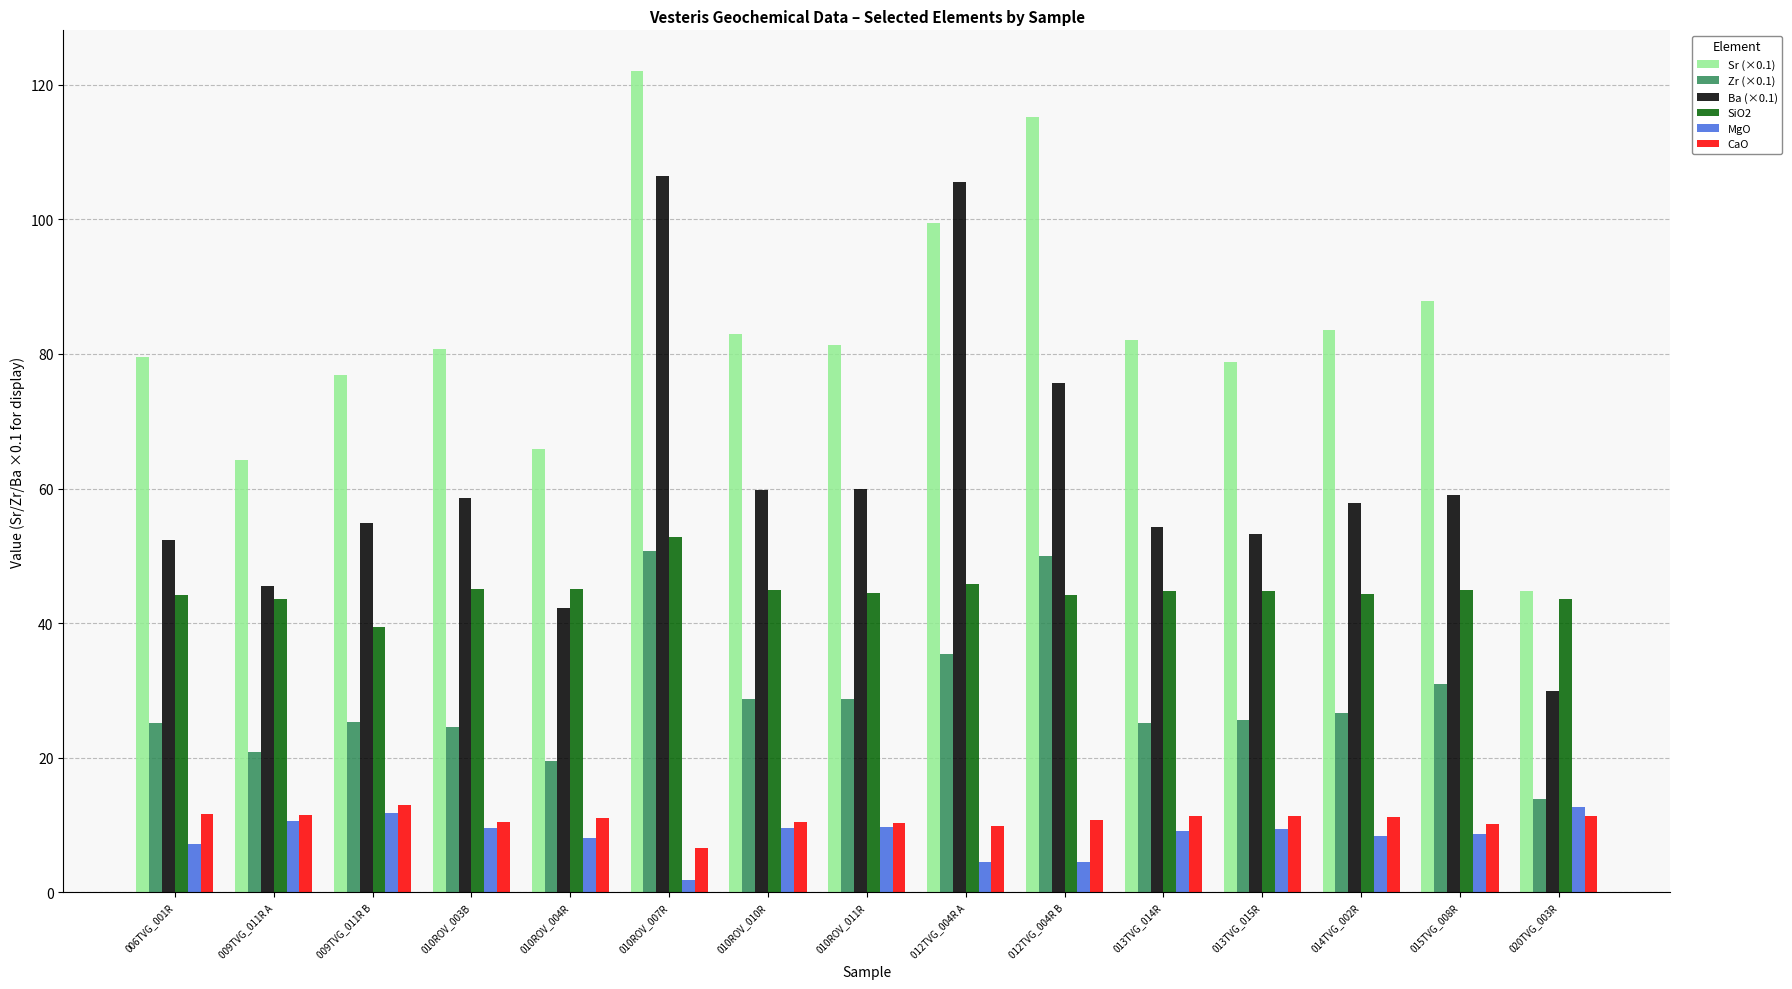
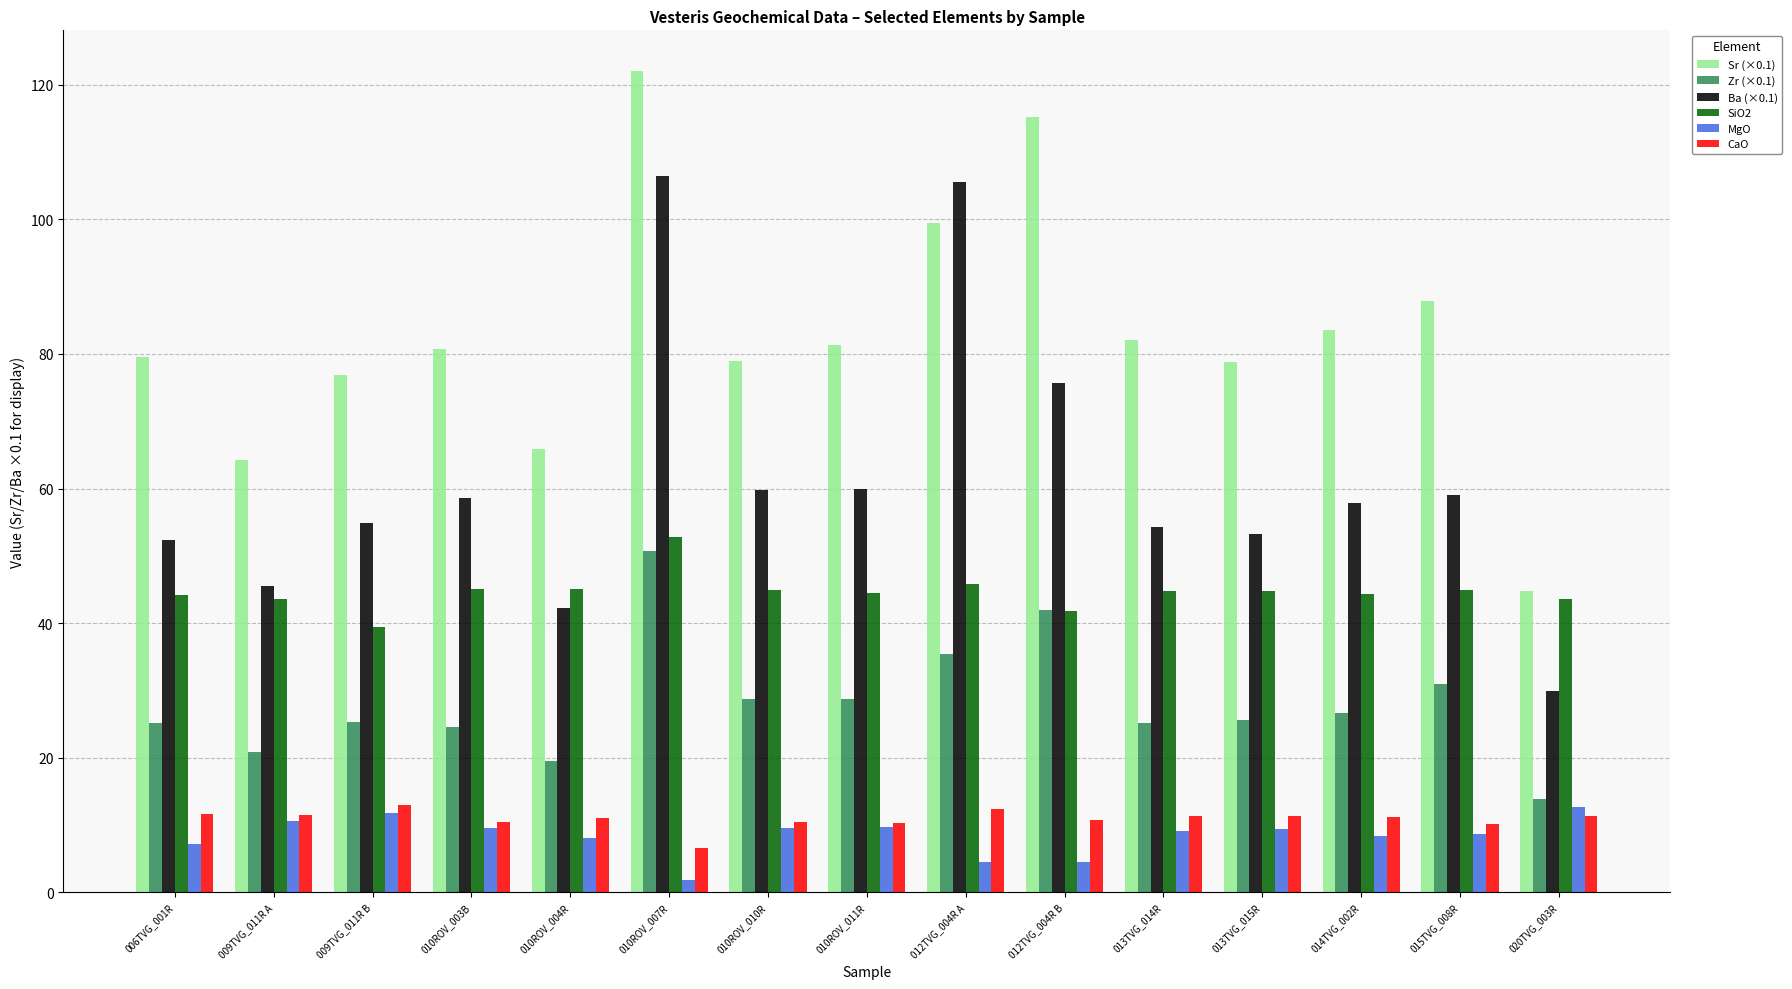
Sr (×0.1), 010ROV_010R: 83 -> 79
CaO, 012TVG_004R A: 10 -> 12
Zr (×0.1), 012TVG_004R B: 50 -> 42
SiO2, 012TVG_004R B: 44 -> 42
